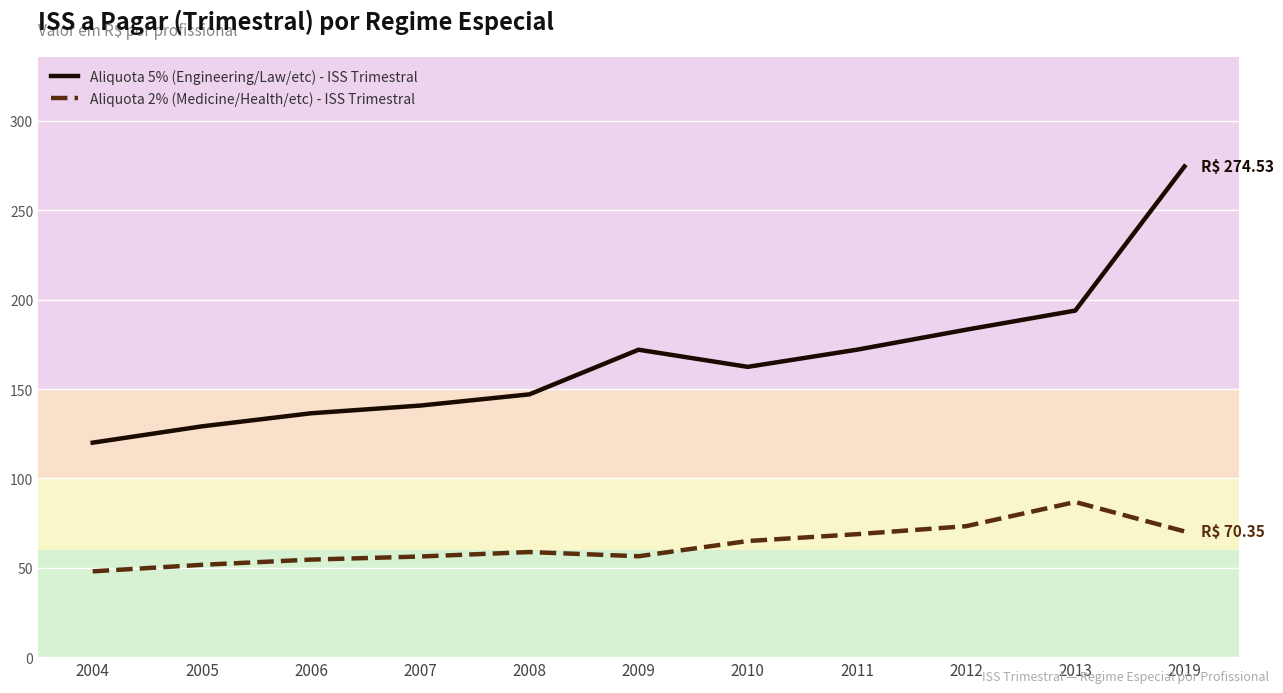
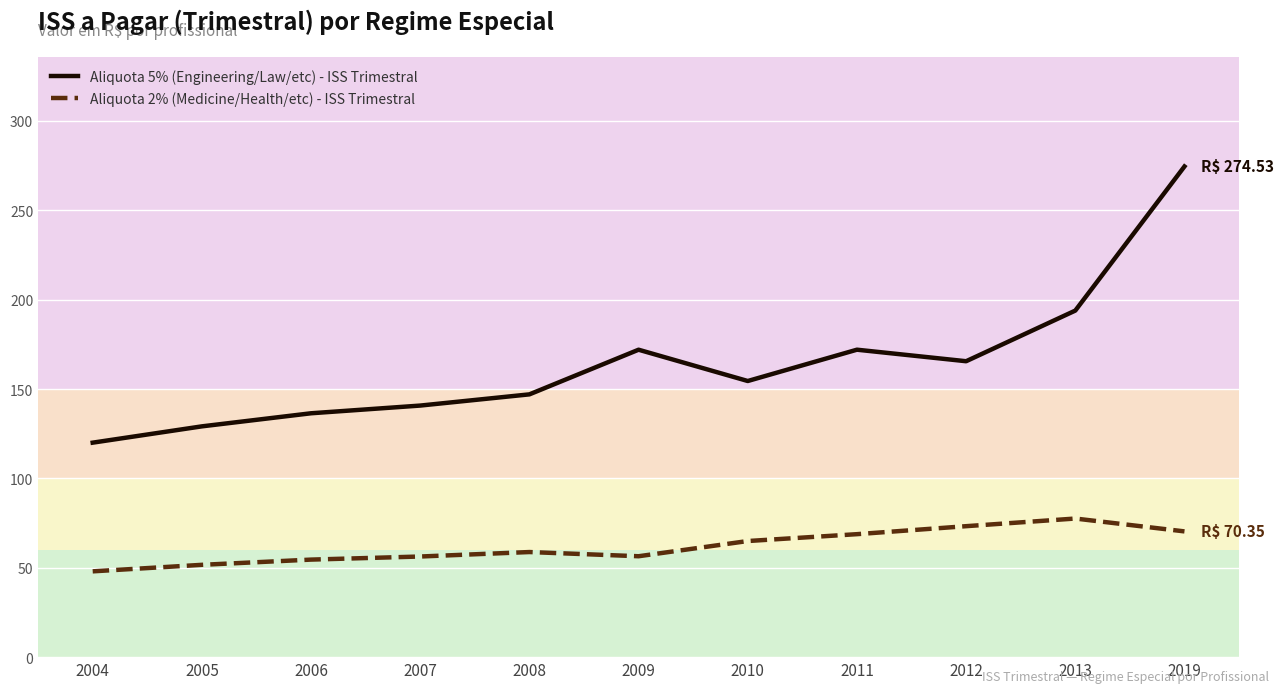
Aliquota 5% (Engineering/Law/etc) - ISS Trimestral, 2010: 162 -> 154
Aliquota 5% (Engineering/Law/etc) - ISS Trimestral, 2012: 183 -> 166
Aliquota 2% (Medicine/Health/etc) - ISS Trimestral, 2013: 87 -> 78
